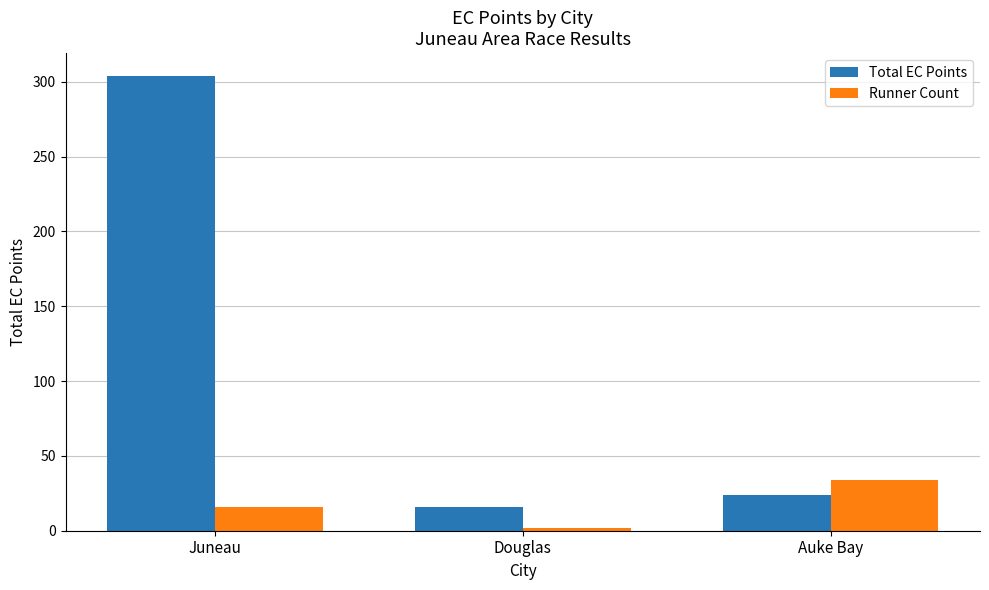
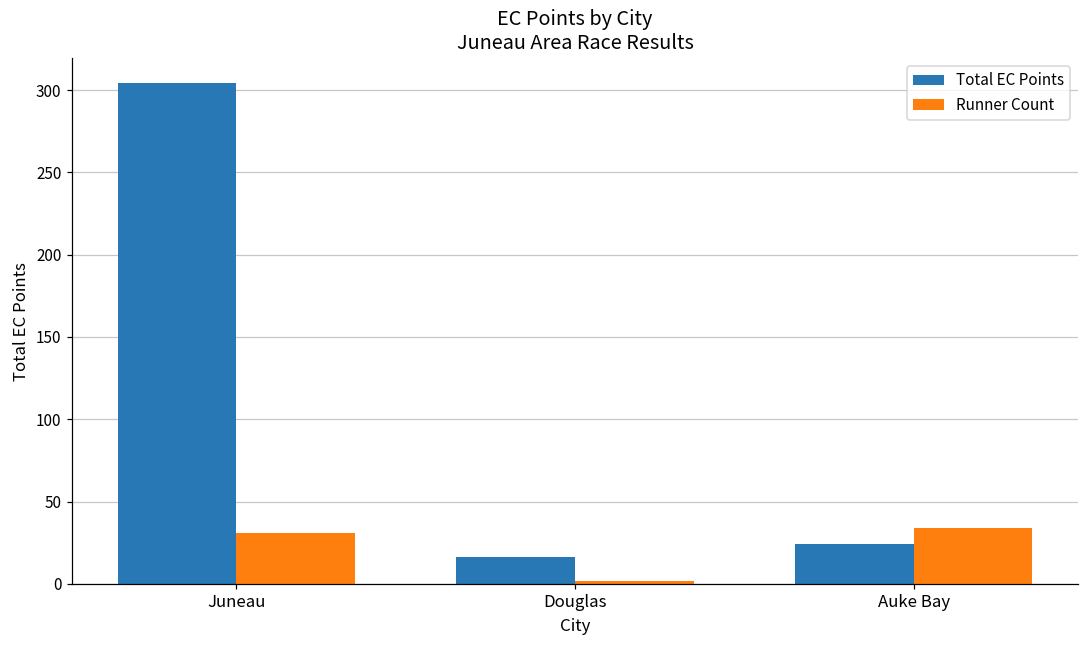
Runner Count, Juneau: 16 -> 31
